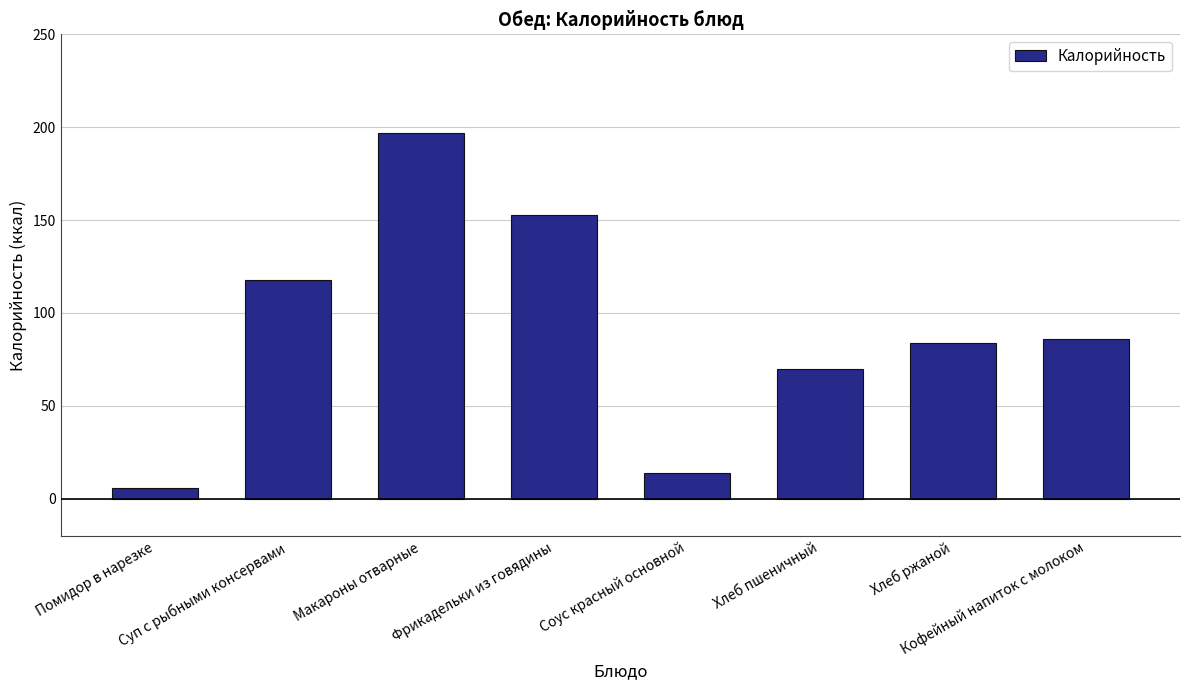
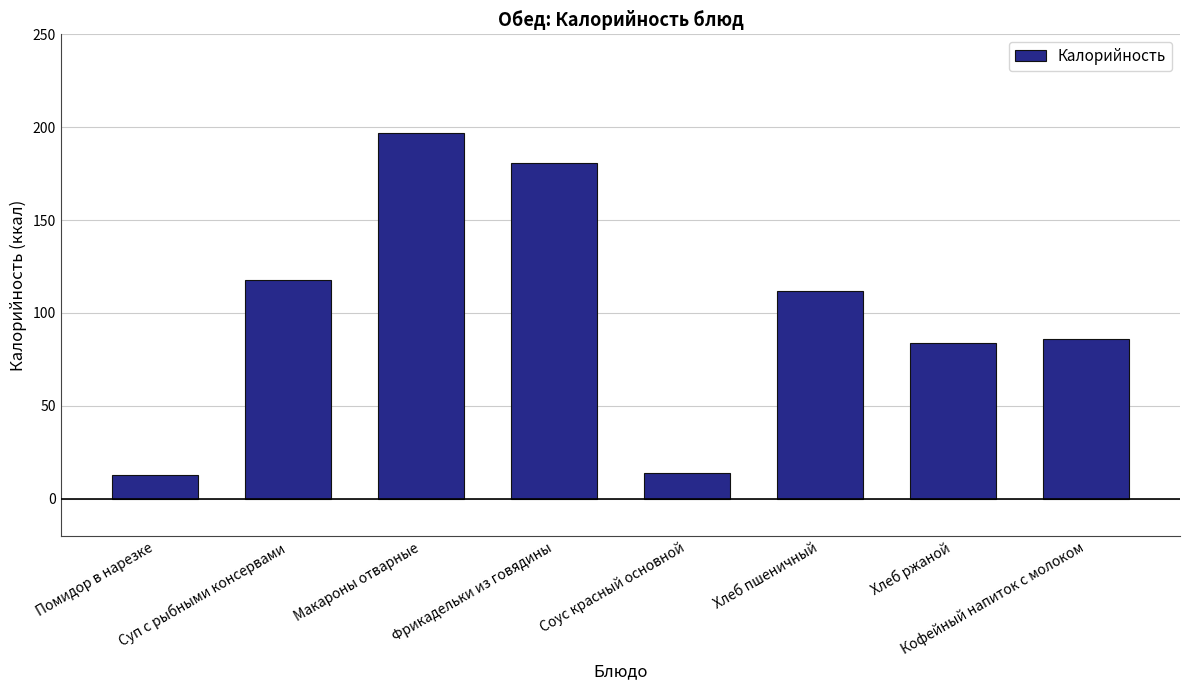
Помидор в нарезке: 6 -> 13
Фрикадельки из говядины: 153 -> 181
Хлеб пшеничный: 70 -> 112
